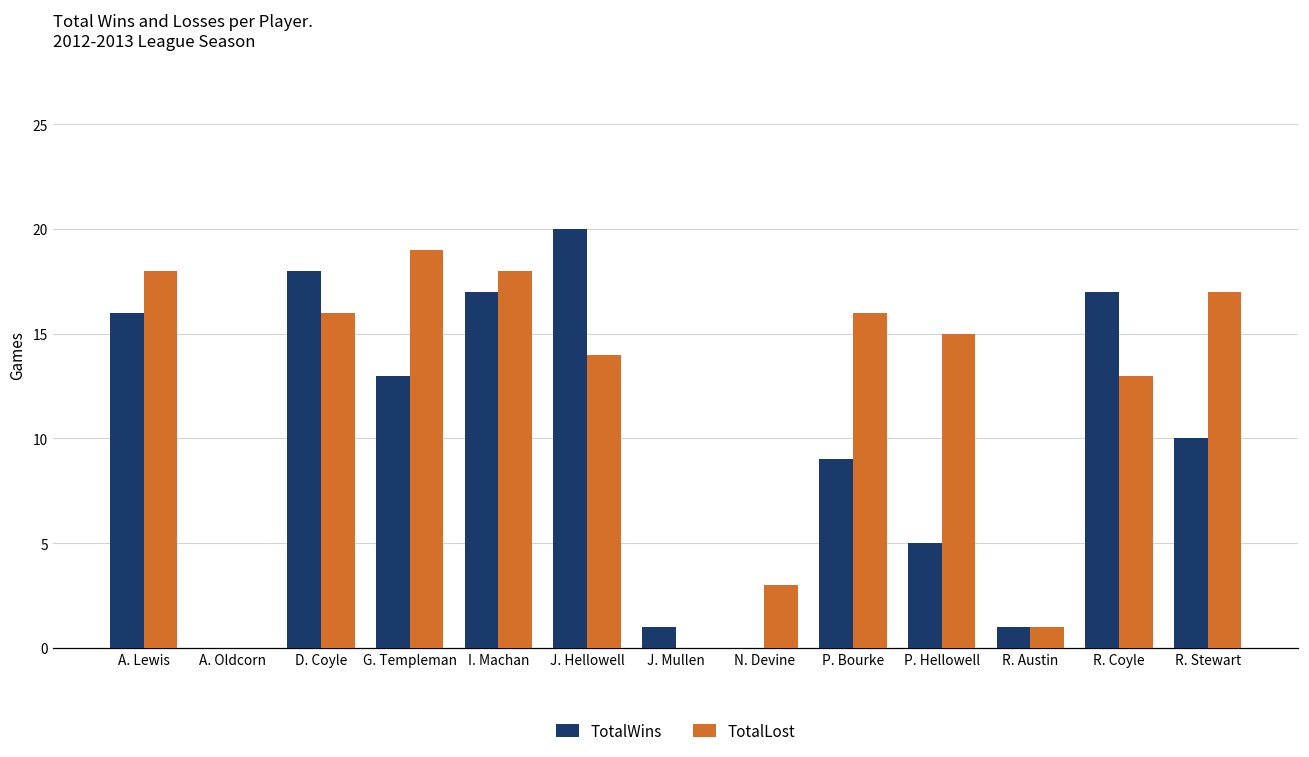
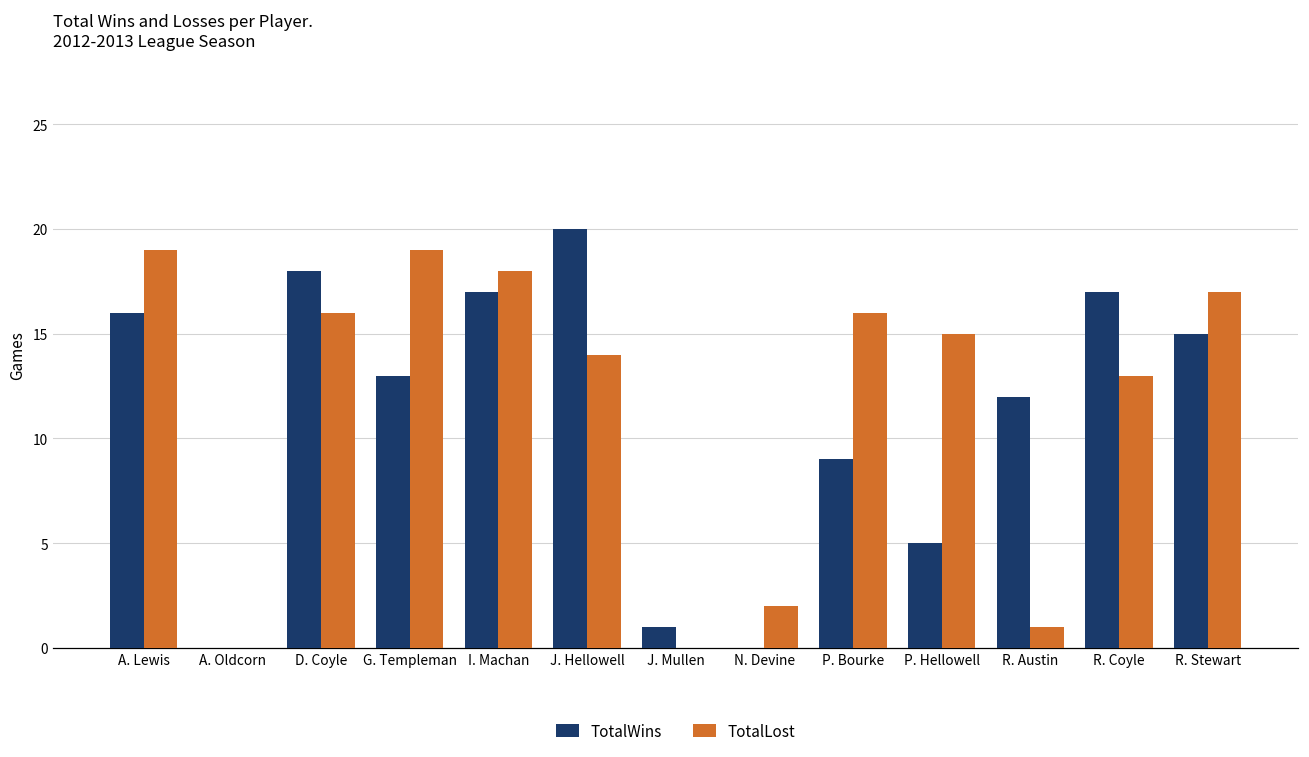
TotalLost, A. Lewis: 18 -> 19
TotalLost, N. Devine: 3 -> 2
TotalWins, R. Austin: 1 -> 12
TotalWins, R. Stewart: 10 -> 15
